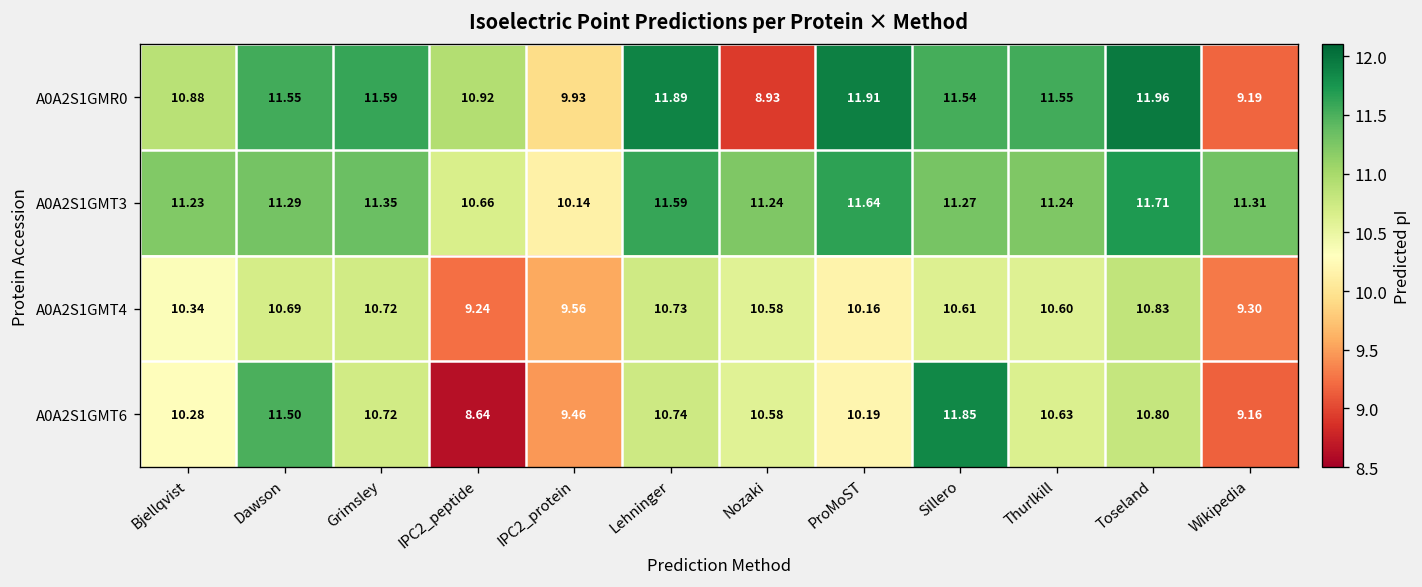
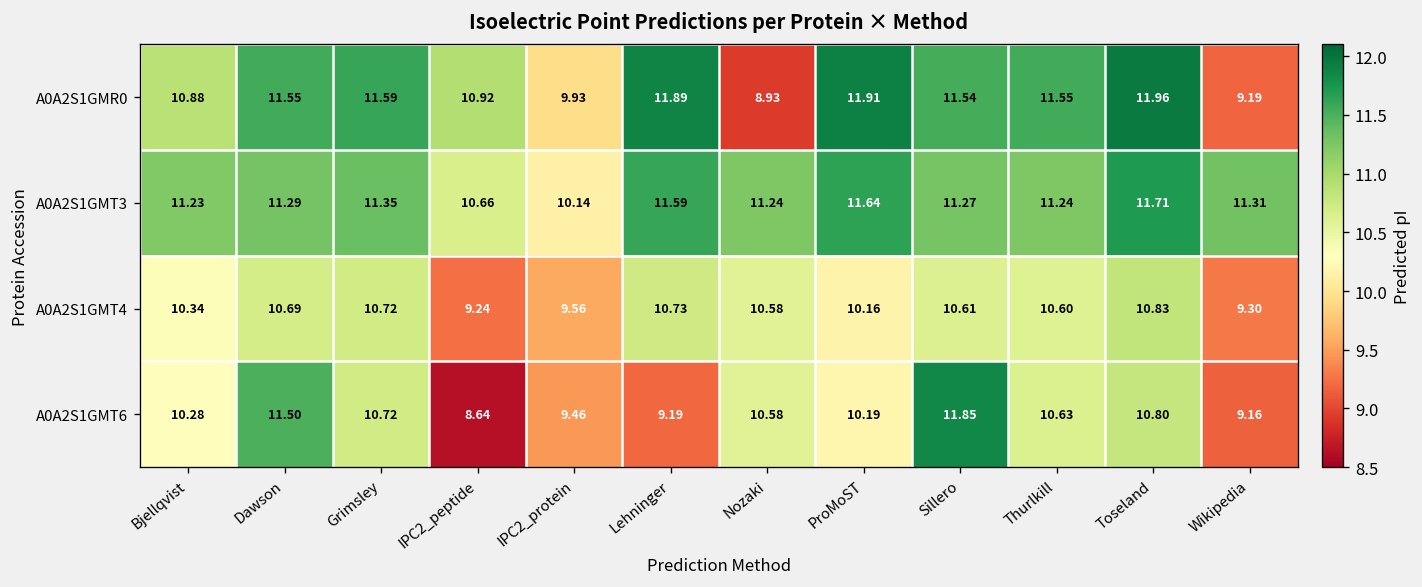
A0A2S1GMT6, Lehninger: 10.74 -> 9.19
